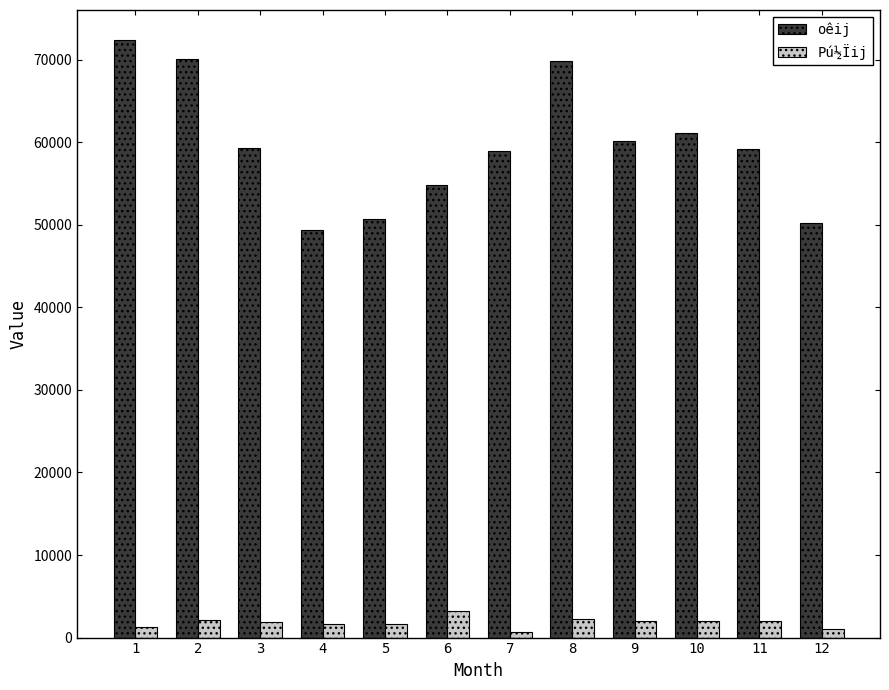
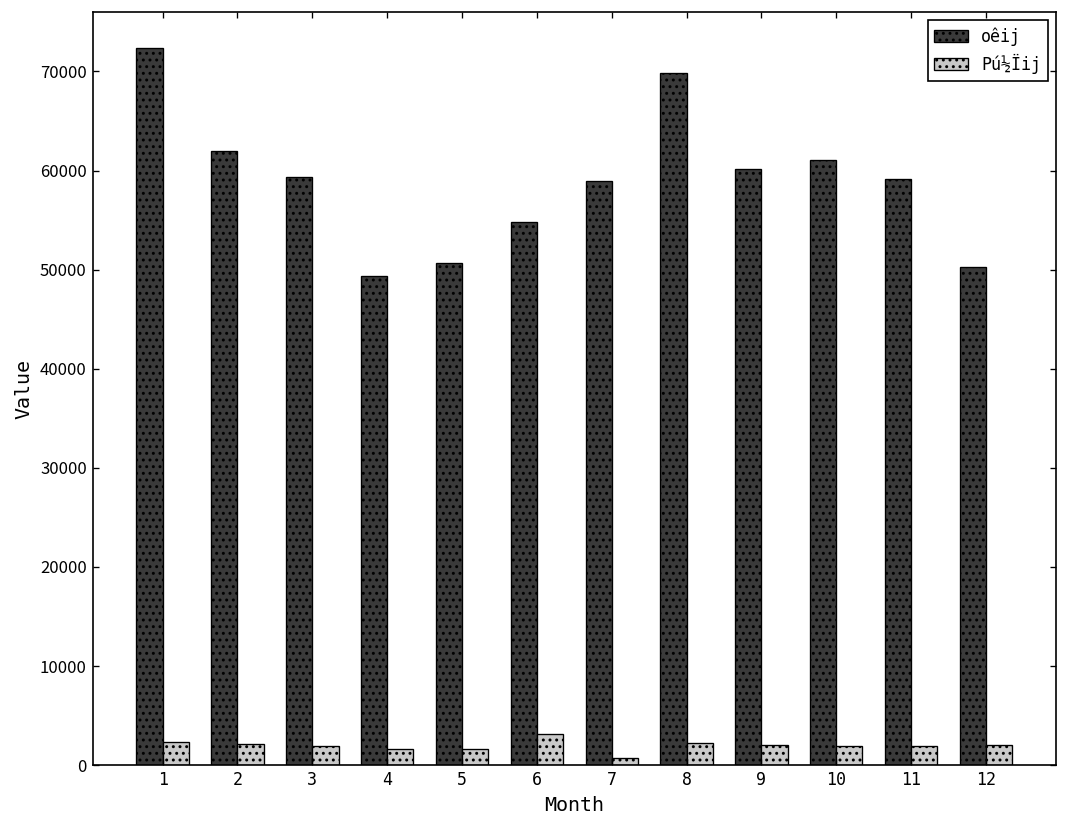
Pú½Ïij, 1: 1000 -> 2000
oêij, 2: 70000 -> 62000
Pú½Ïij, 12: 1000 -> 2000
